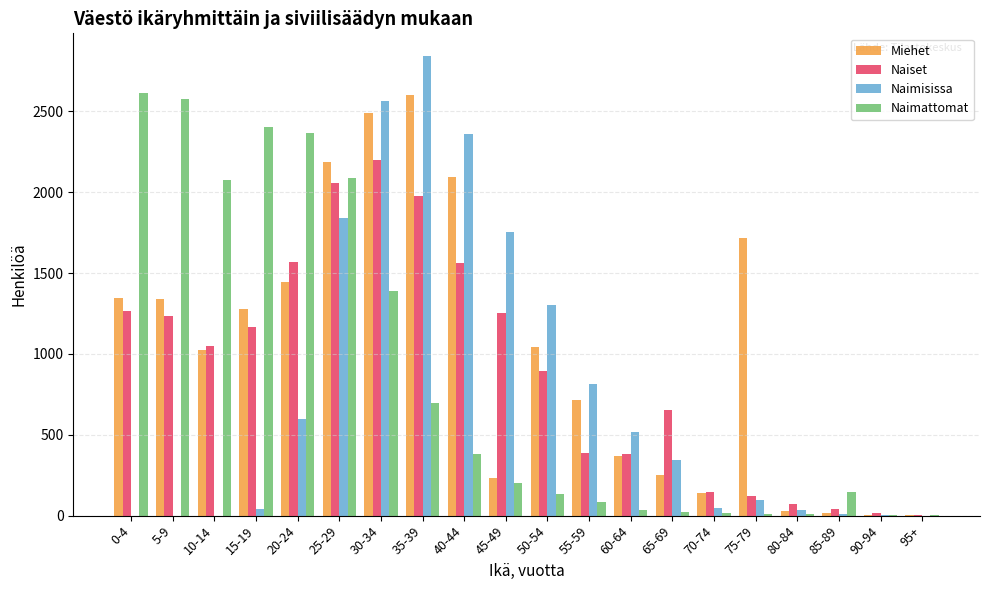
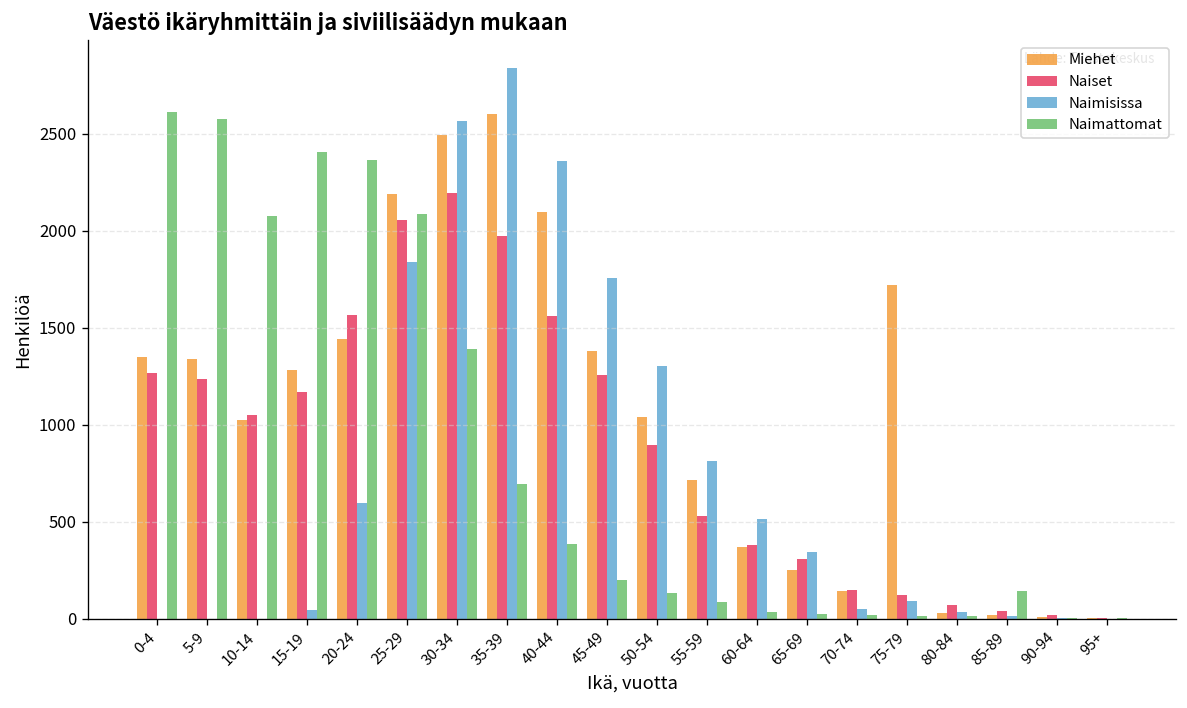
Miehet, 45-49: 230 -> 1380
Naiset, 55-59: 390 -> 530
Naiset, 65-69: 650 -> 310
